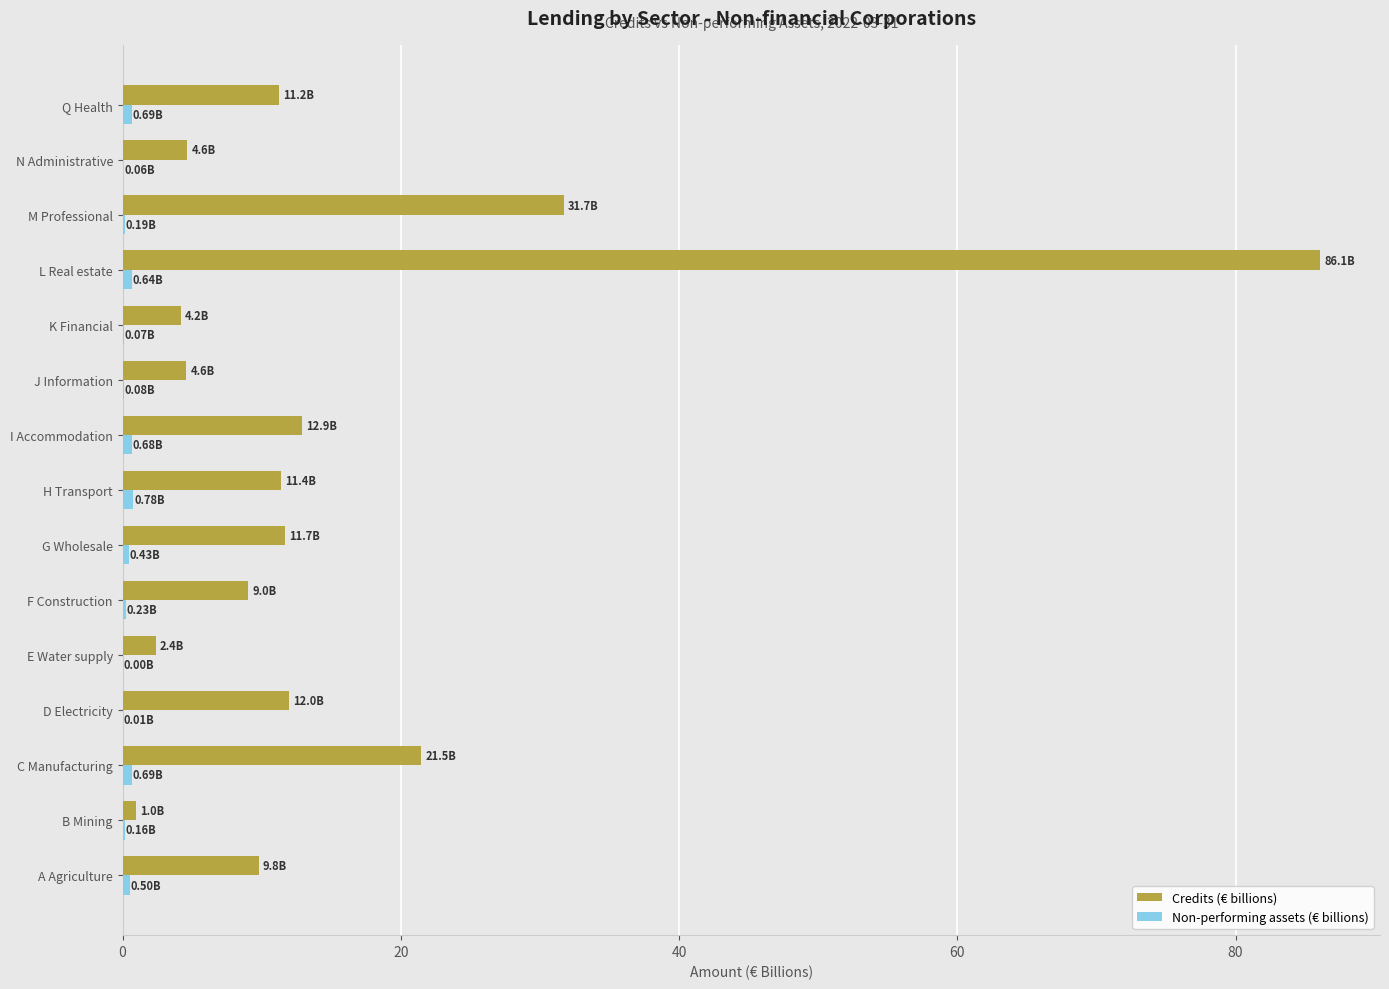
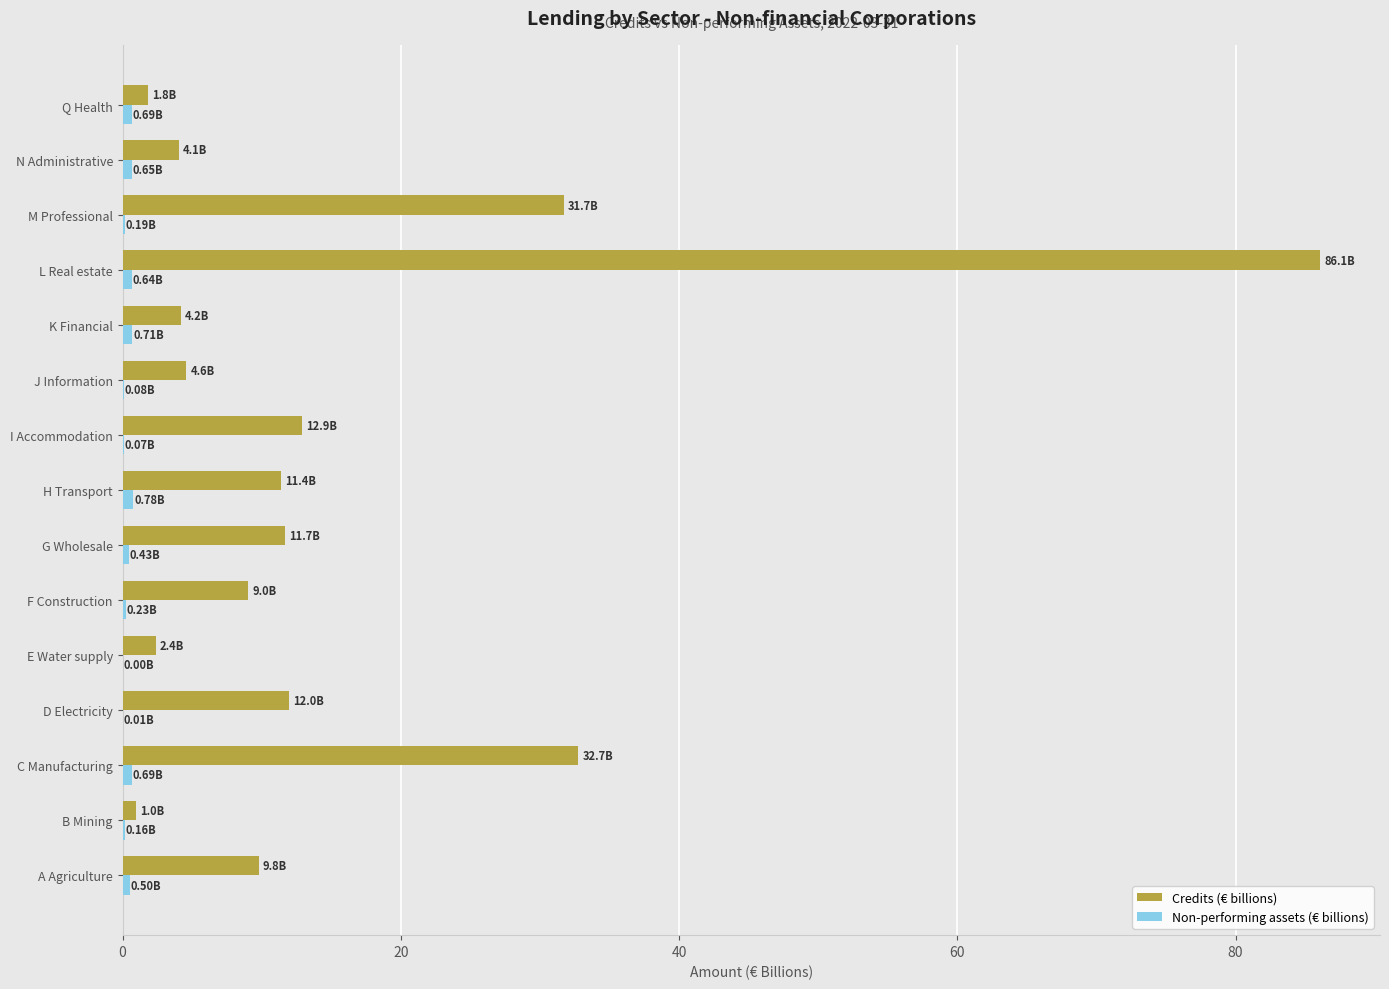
Credits (€ billions), Q Health: 11.2B -> 1.8B
Credits (€ billions), N Administrative: 4.6B -> 4.1B
Non-performing assets (€ billions), N Administrative: 0.06B -> 0.65B
Non-performing assets (€ billions), K Financial: 0.07B -> 0.71B
Non-performing assets (€ billions), I Accommodation: 0.68B -> 0.07B
Credits (€ billions), C Manufacturing: 21.5B -> 32.7B
